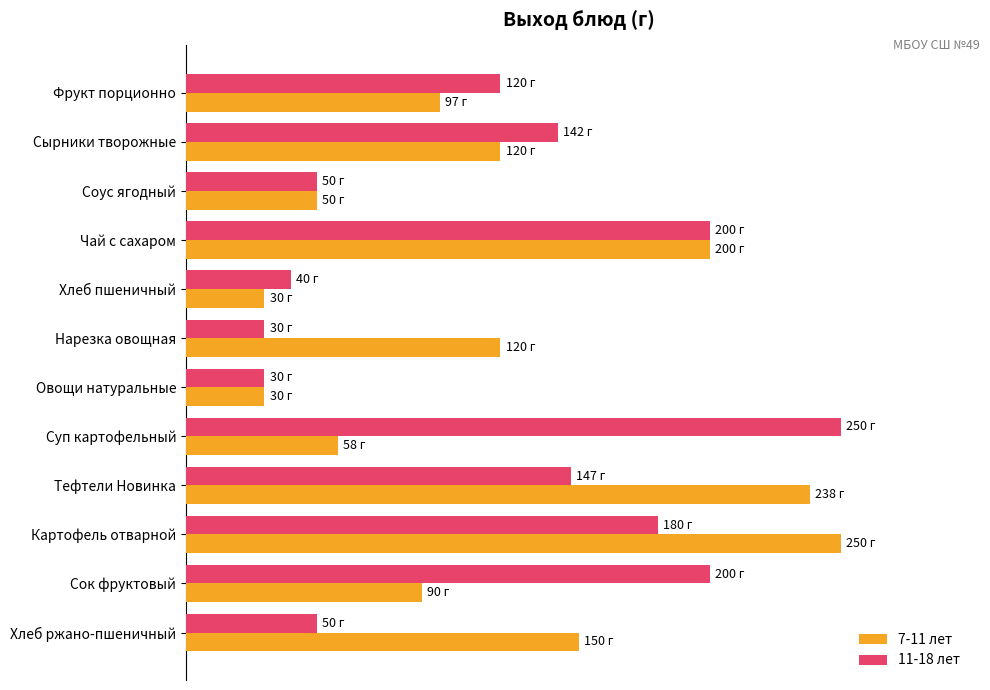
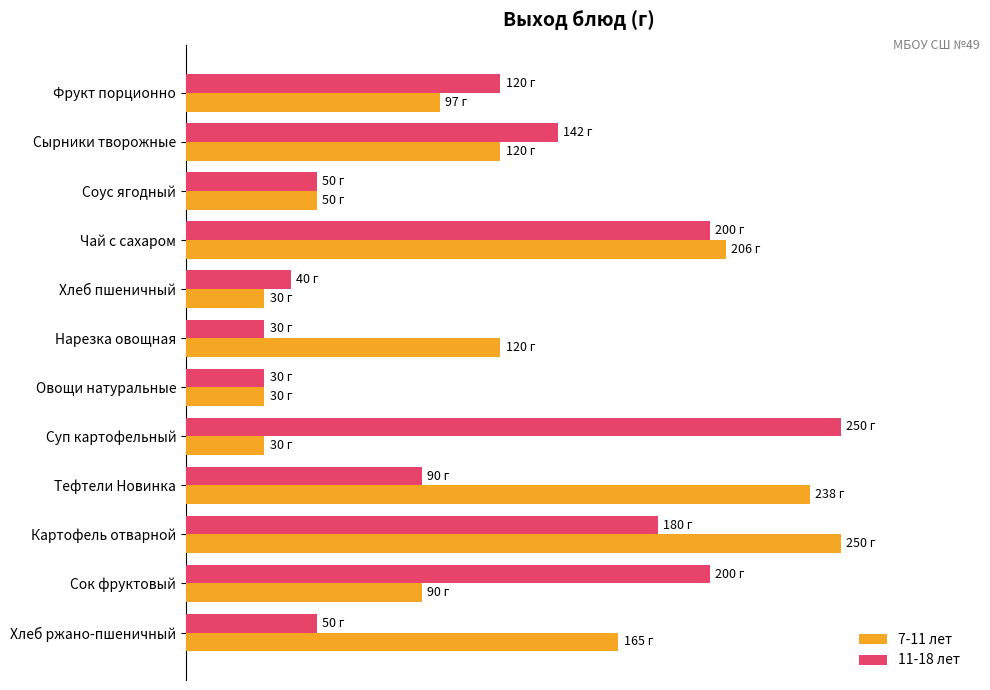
7-11 лет, Чай с сахаром: 200 -> 206
7-11 лет, Суп картофельный: 58 -> 30
11-18 лет, Тефтели Новинка: 147 -> 90
7-11 лет, Хлеб ржано-пшеничный: 150 -> 165
